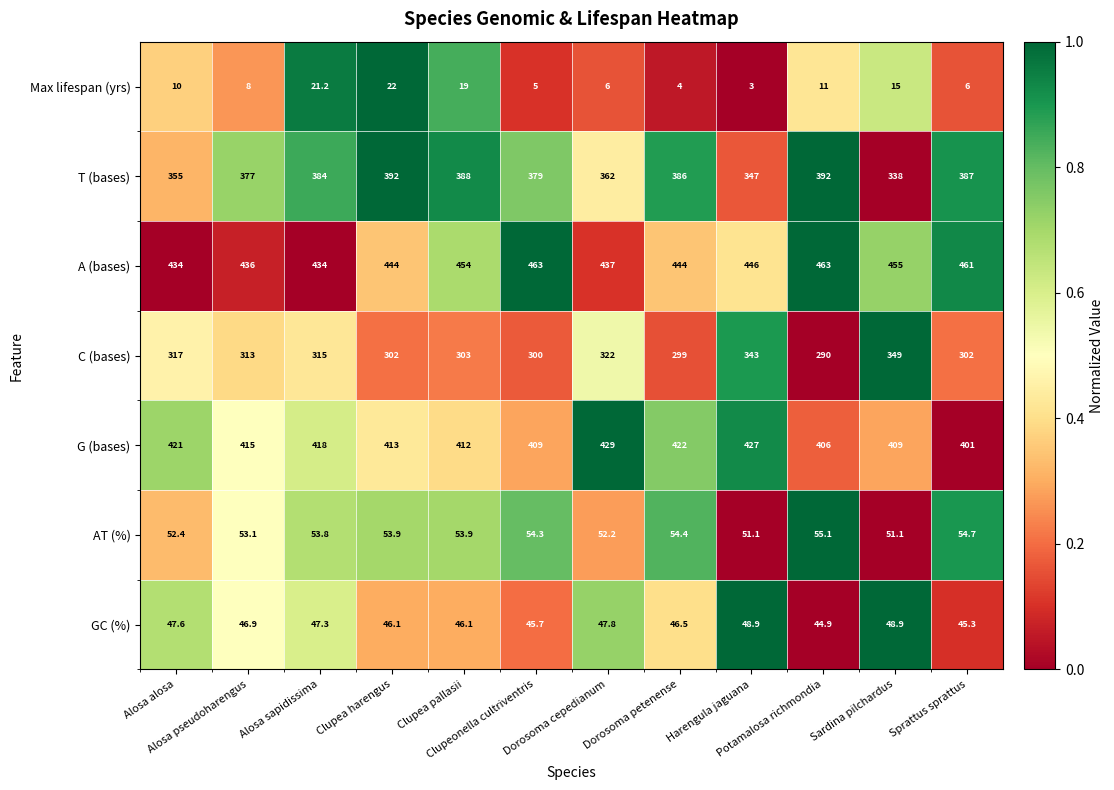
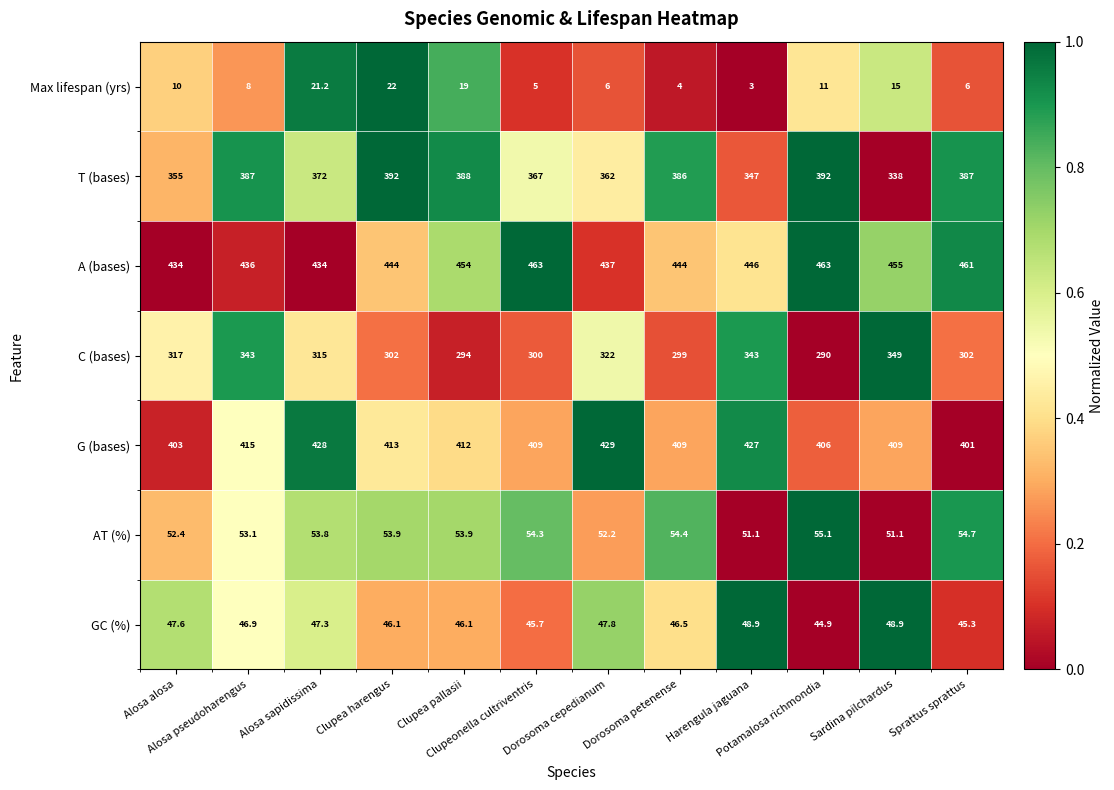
T (bases), Alosa pseudoharengus: 377 -> 387
T (bases), Alosa sapidissima: 384 -> 372
T (bases), Clupeonella cultriventris: 379 -> 367
C (bases), Alosa pseudoharengus: 313 -> 343
C (bases), Clupea pallasii: 303 -> 294
G (bases), Alosa alosa: 421 -> 403
G (bases), Alosa sapidissima: 418 -> 428
G (bases), Dorosoma petenense: 422 -> 409
